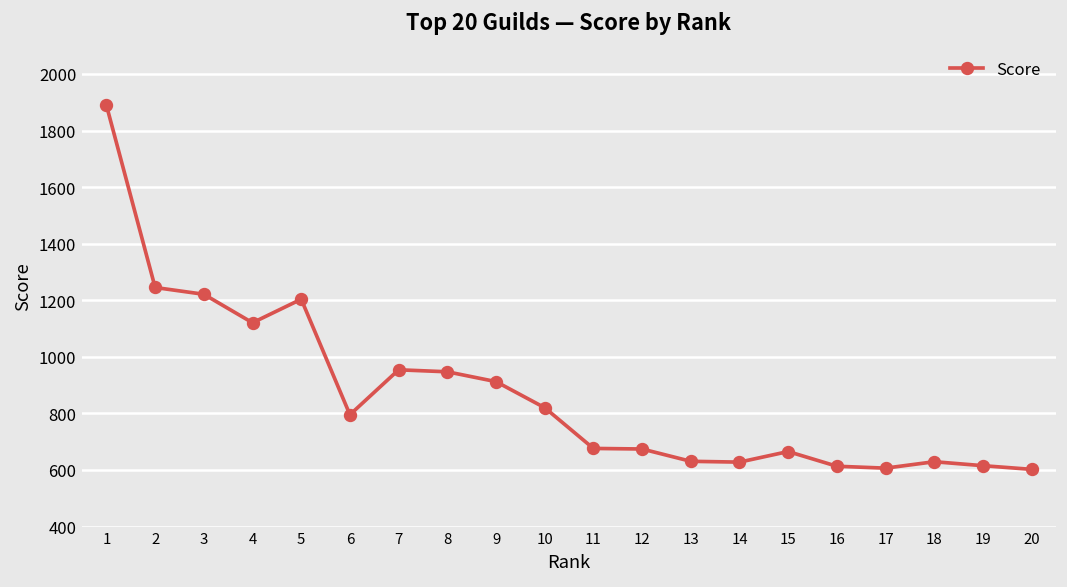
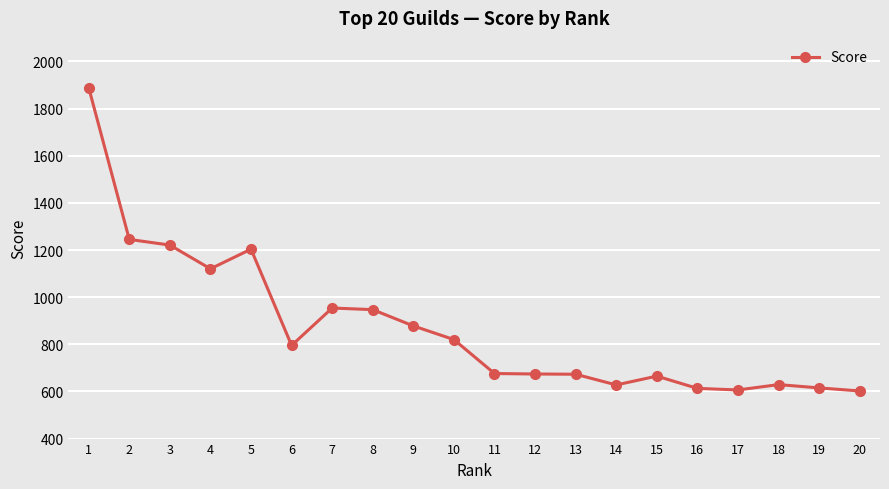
9: 910 -> 880
13: 630 -> 670
